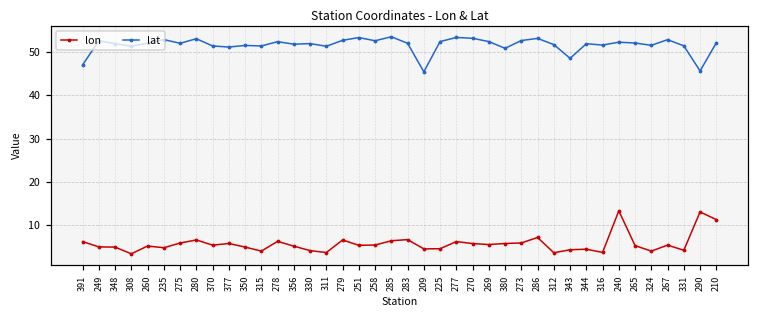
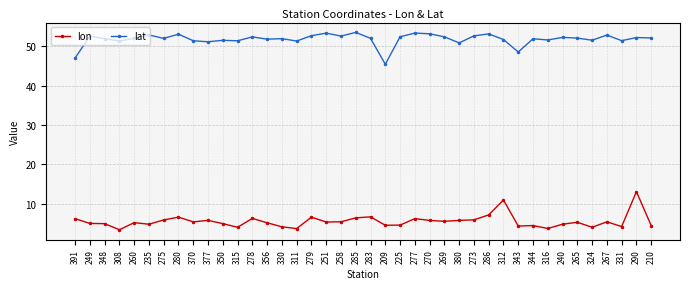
lon, 312: 4 -> 11
lon, 240: 13 -> 5
lat, 290: 46 -> 52
lon, 210: 11 -> 4
